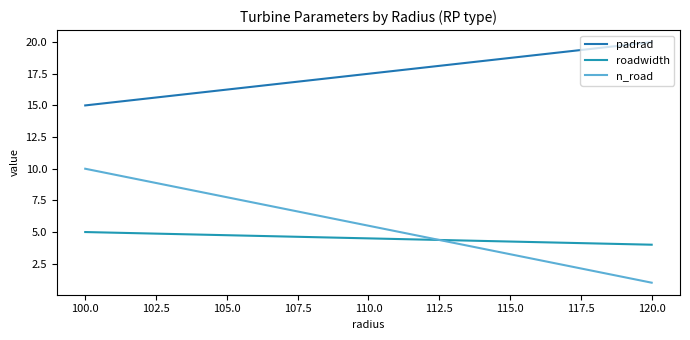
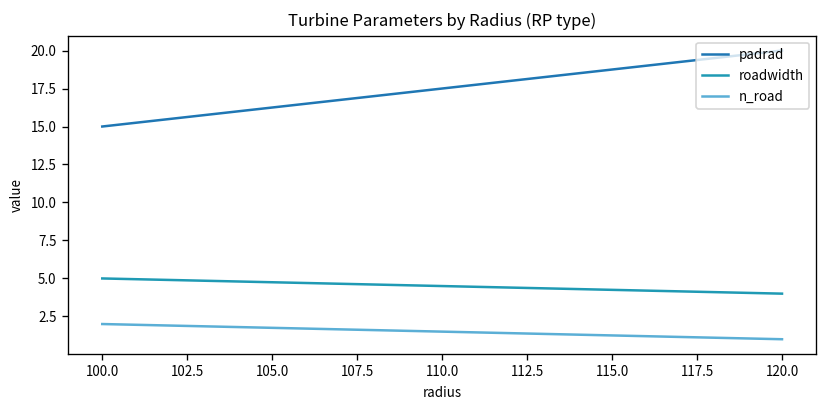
n_road, 100.0: 10 -> 2
